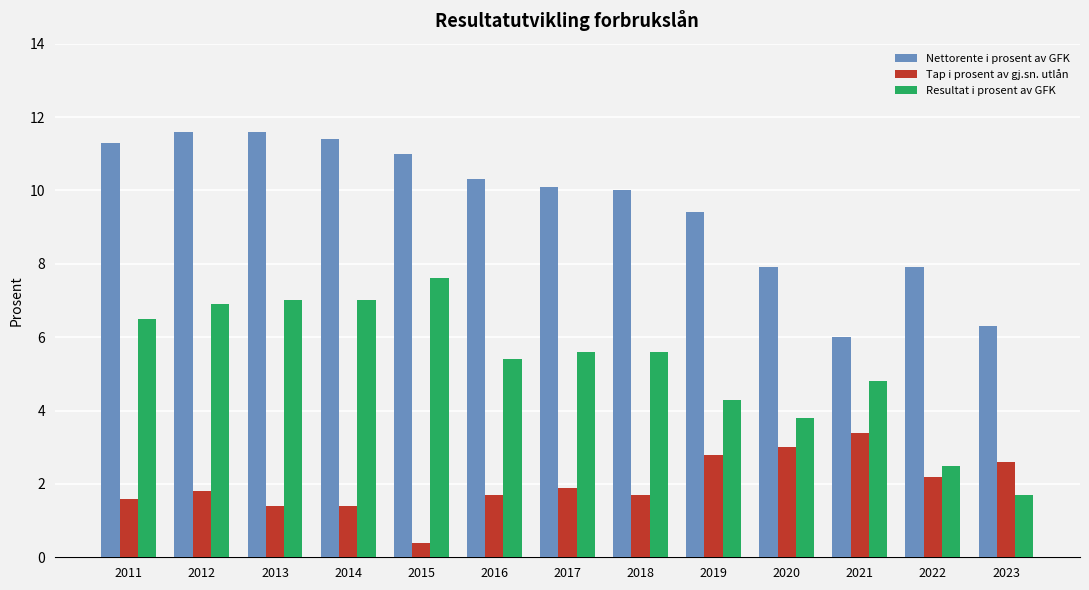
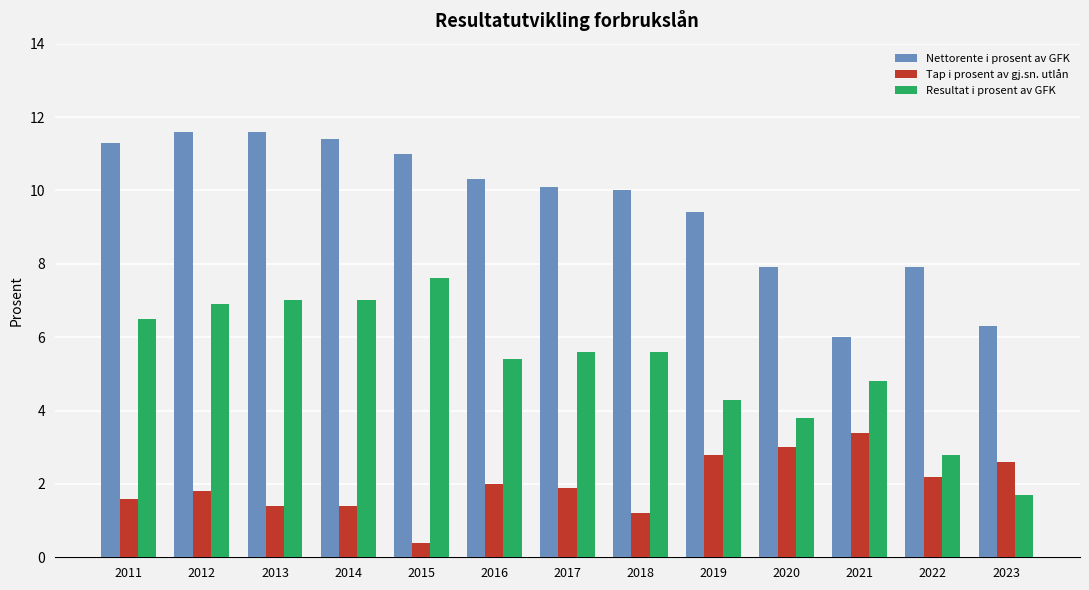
Tap i prosent av gj.sn. utlån, 2016: 1.7 -> 2.0
Tap i prosent av gj.sn. utlån, 2018: 1.7 -> 1.2
Resultat i prosent av GFK, 2022: 2.5 -> 2.8
